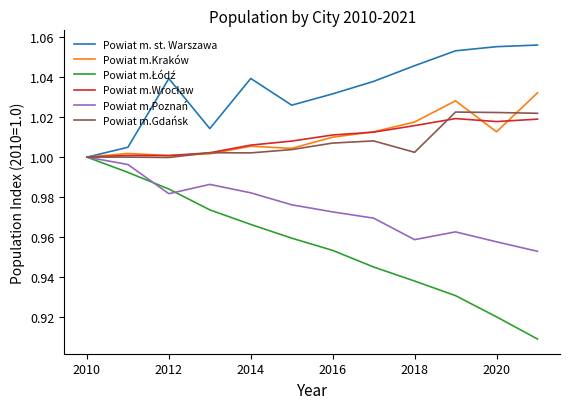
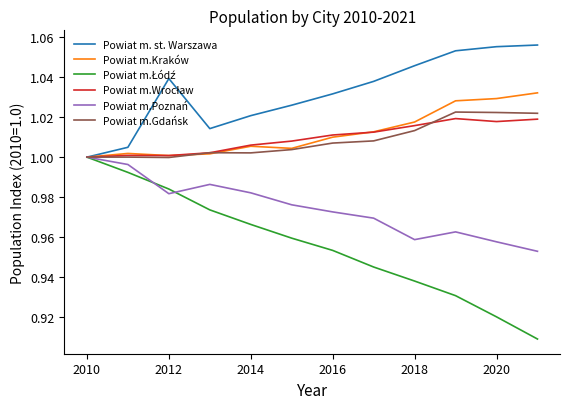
Powiat m. st. Warszawa, 2014: 1.039 -> 1.021
Powiat m.Gdańsk, 2018: 1.002 -> 1.013
Powiat m.Kraków, 2020: 1.013 -> 1.029
